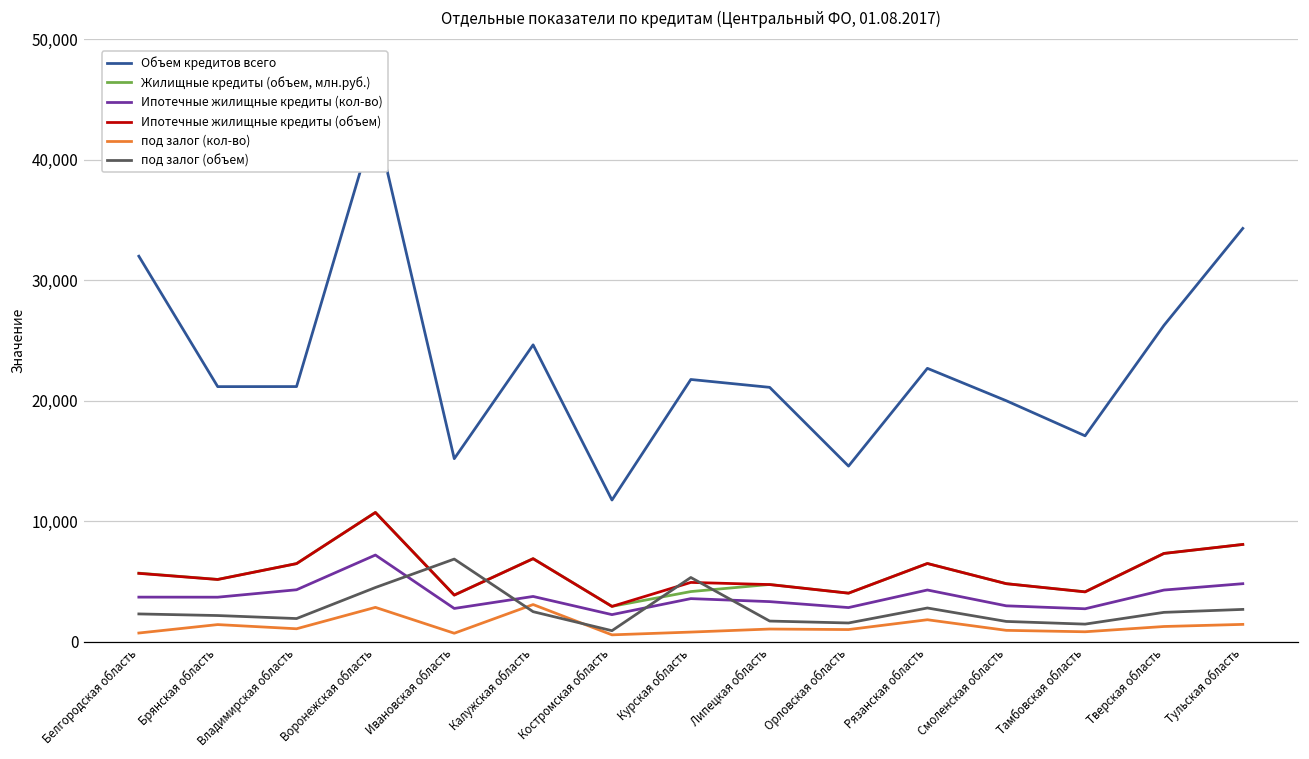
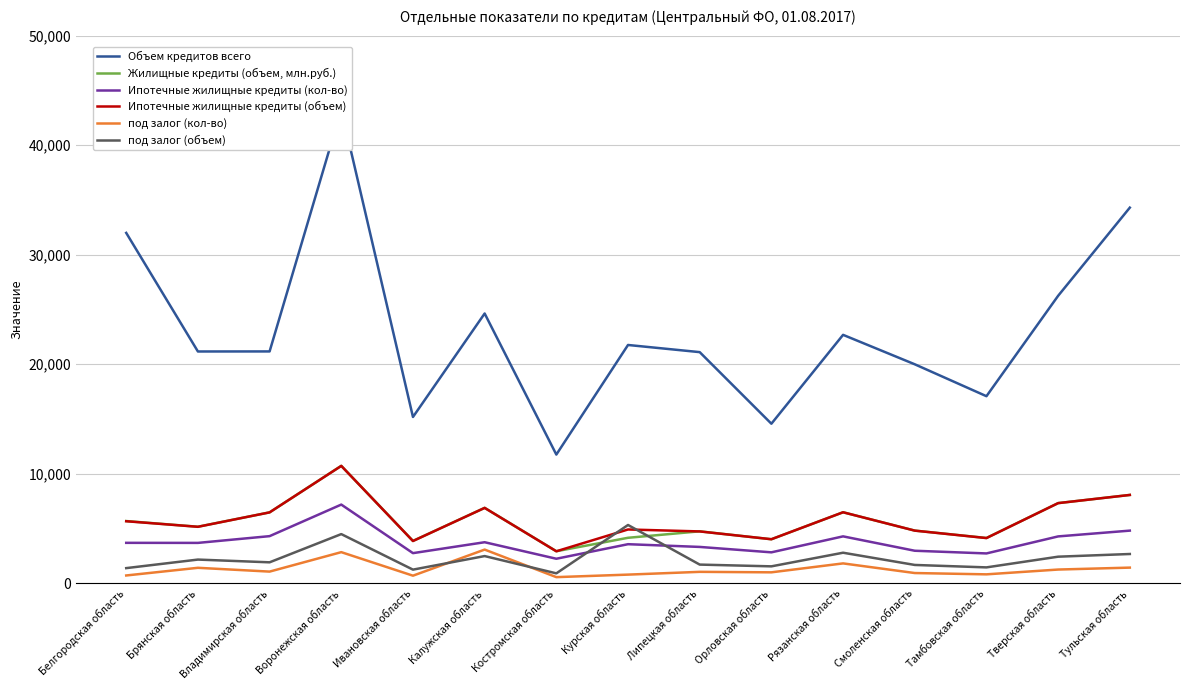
под залог (объем), Белгородская область: 2,300 -> 1,400
под залог (объем), Ивановская область: 6,900 -> 1,300
